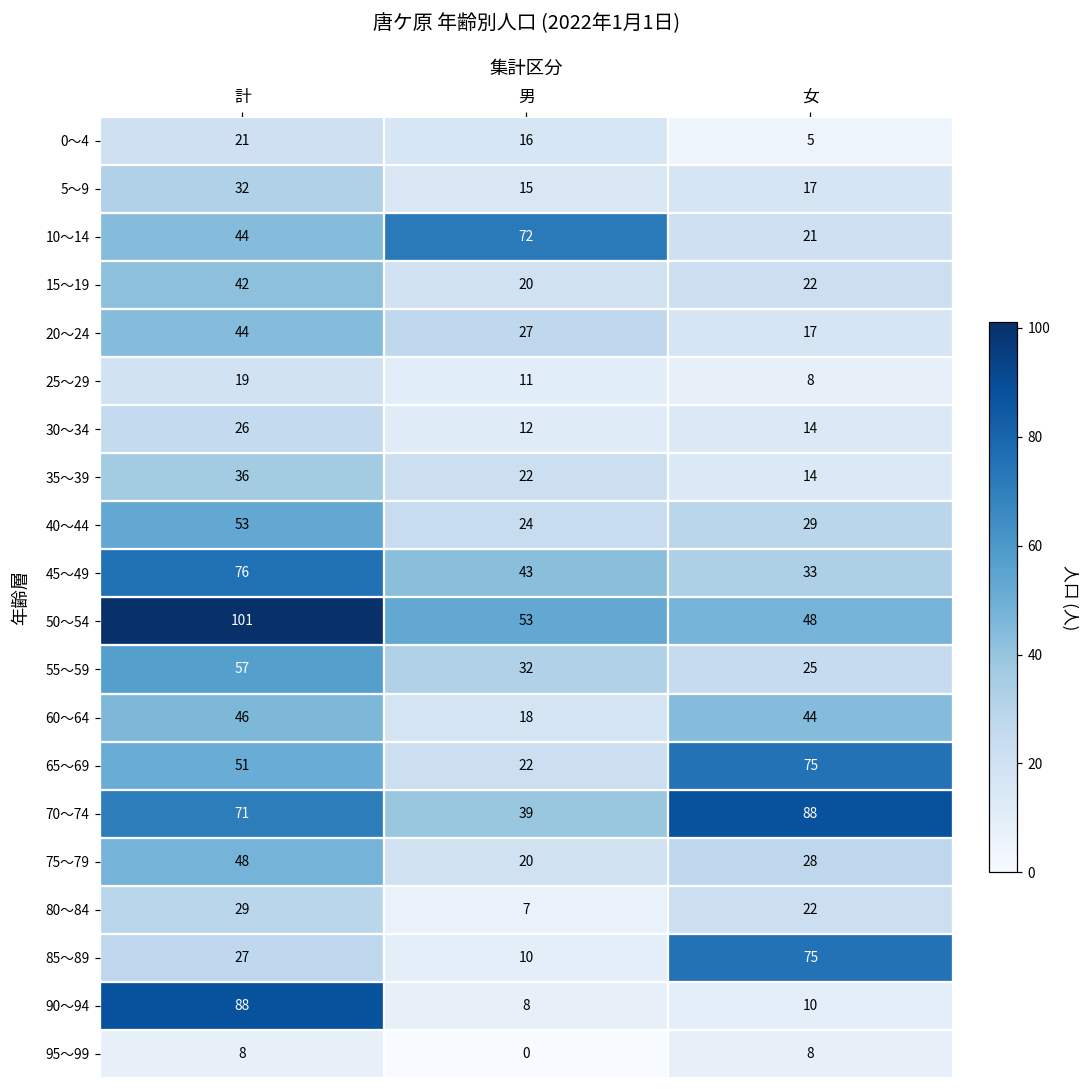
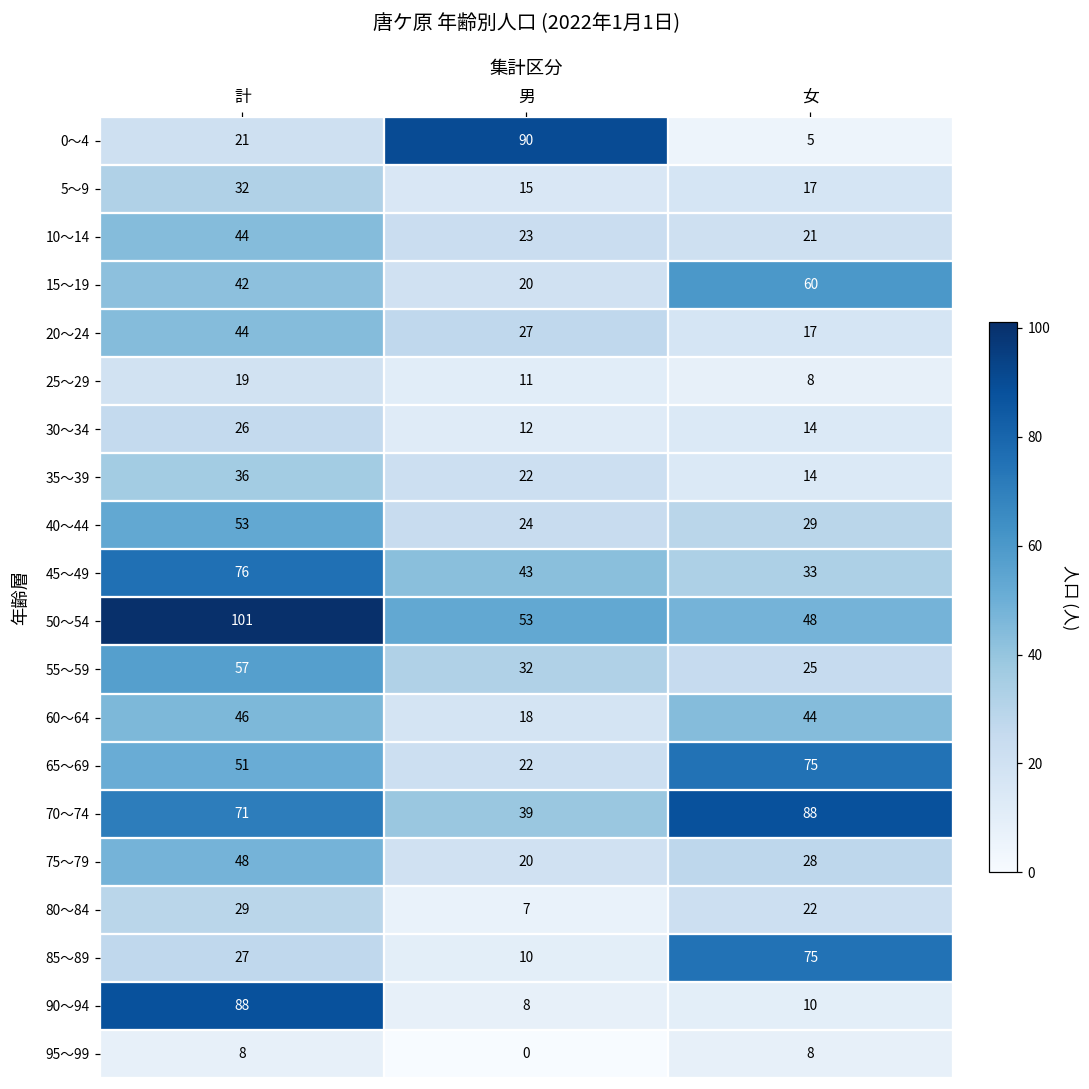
0～4, 男: 16 -> 90
10～14, 男: 72 -> 23
15～19, 女: 22 -> 60
